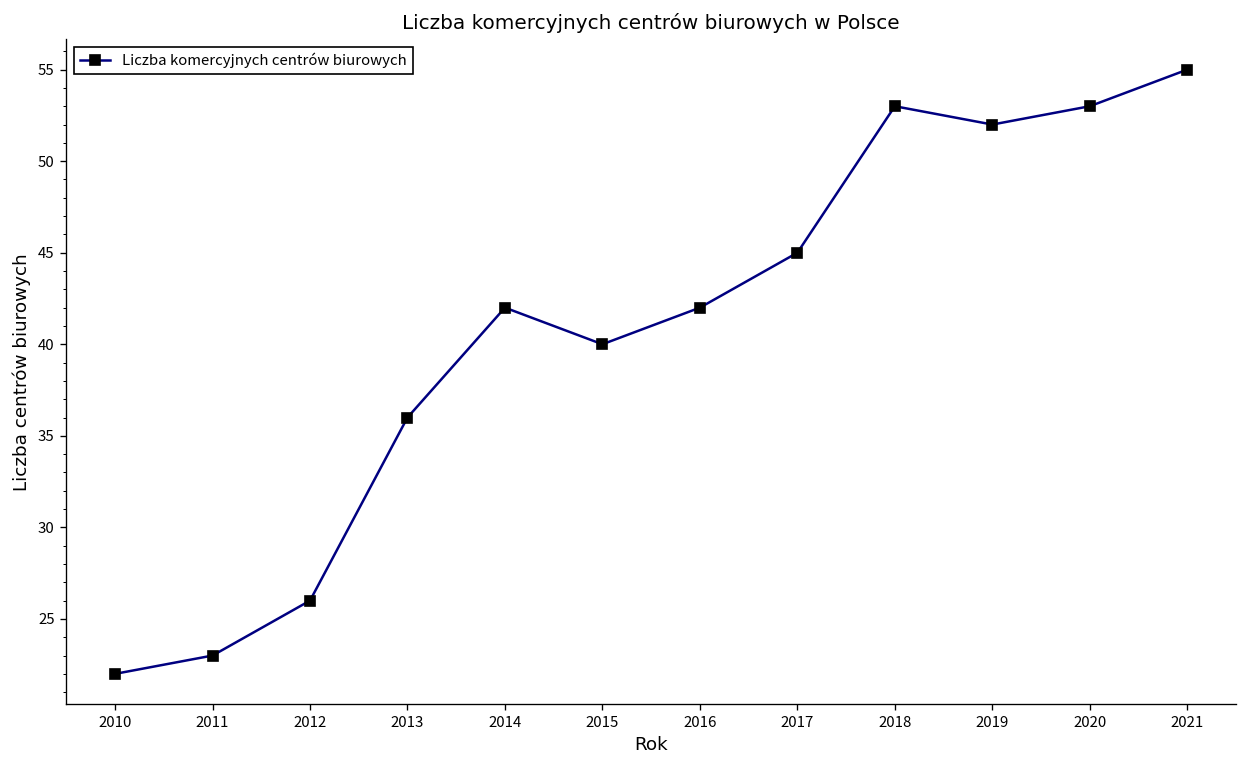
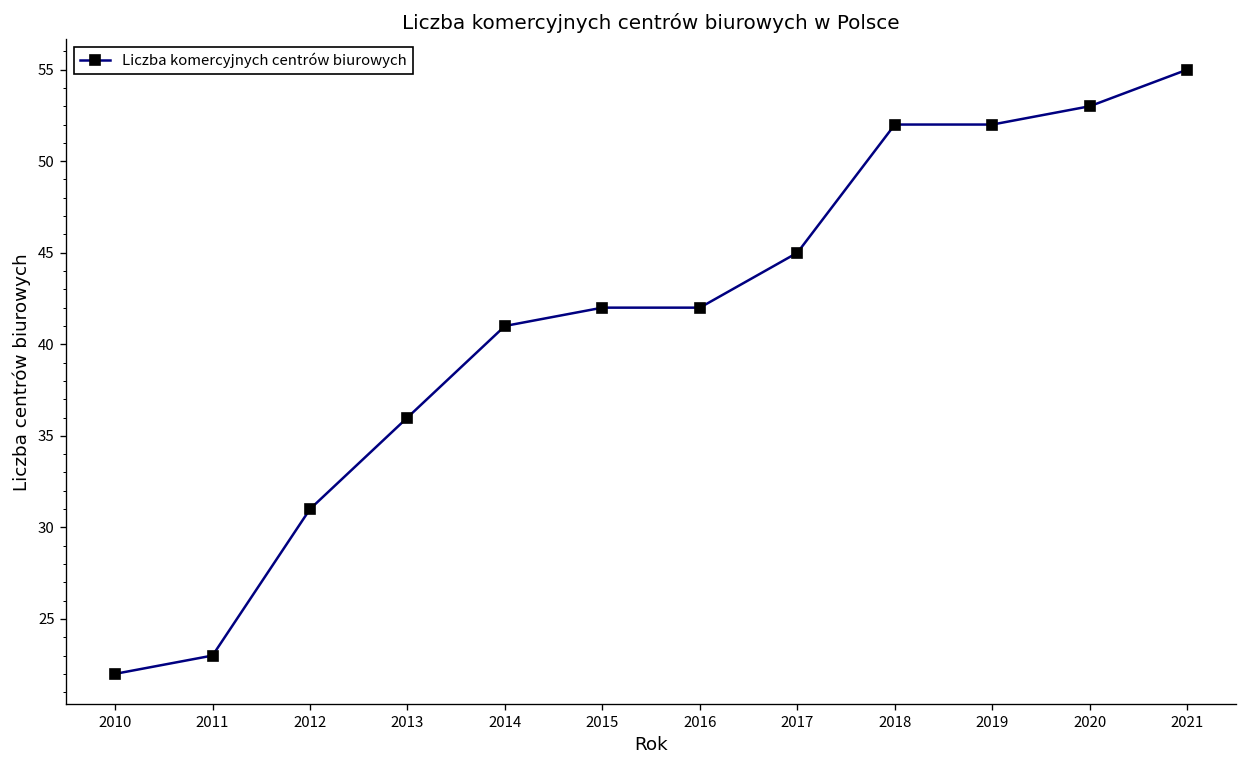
2012: 26 -> 31
2014: 42 -> 41
2015: 40 -> 42
2018: 53 -> 52
